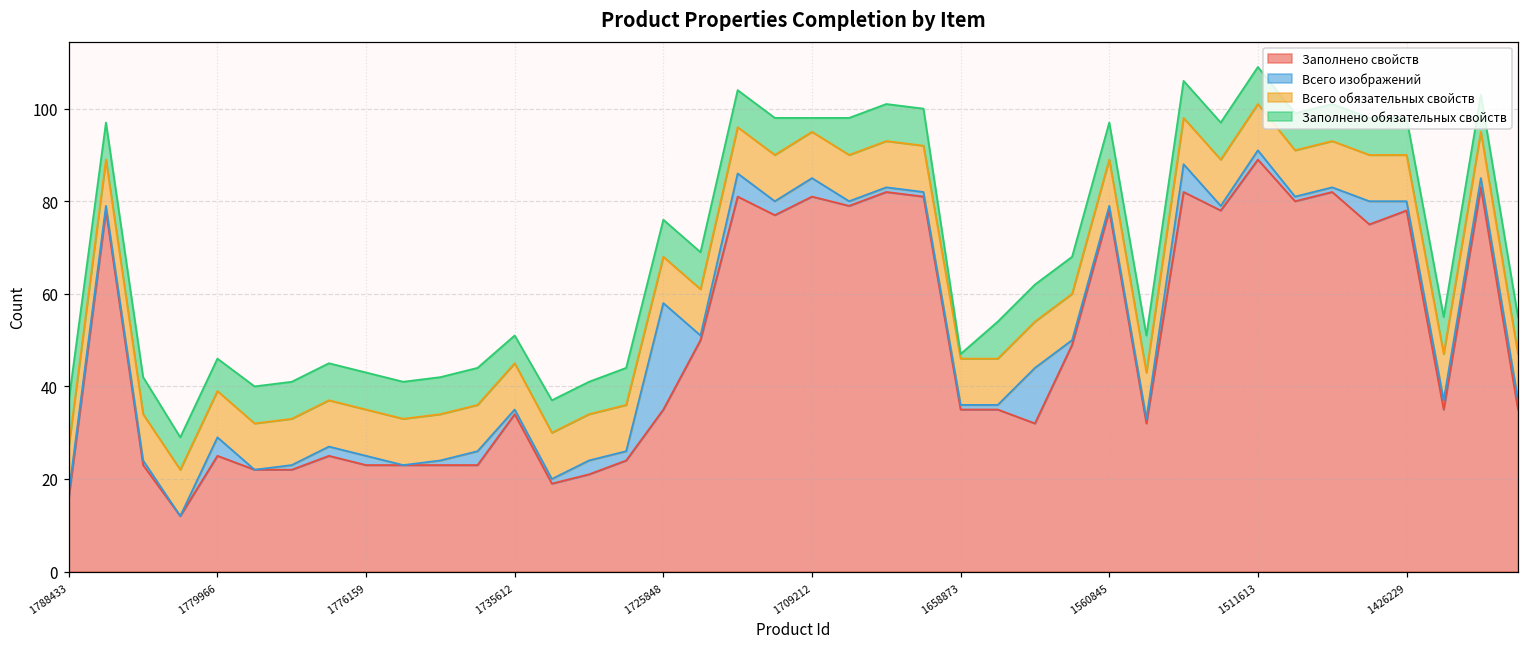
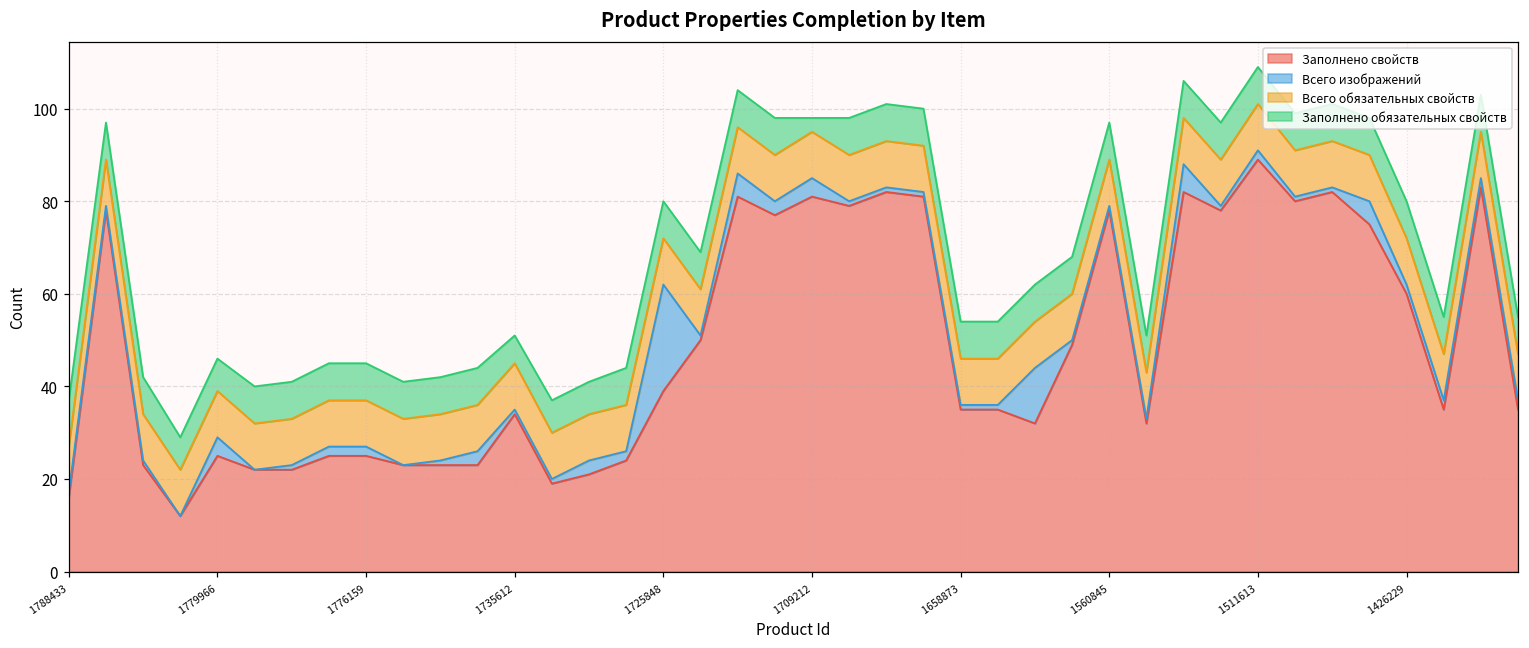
Заполнено свойств, 1776159: 23 -> 25
Заполнено свойств, 1725848: 35 -> 39
Заполнено обязательных свойств, 1658873: 1 -> 8
Заполнено свойств, 1426229: 78 -> 60
